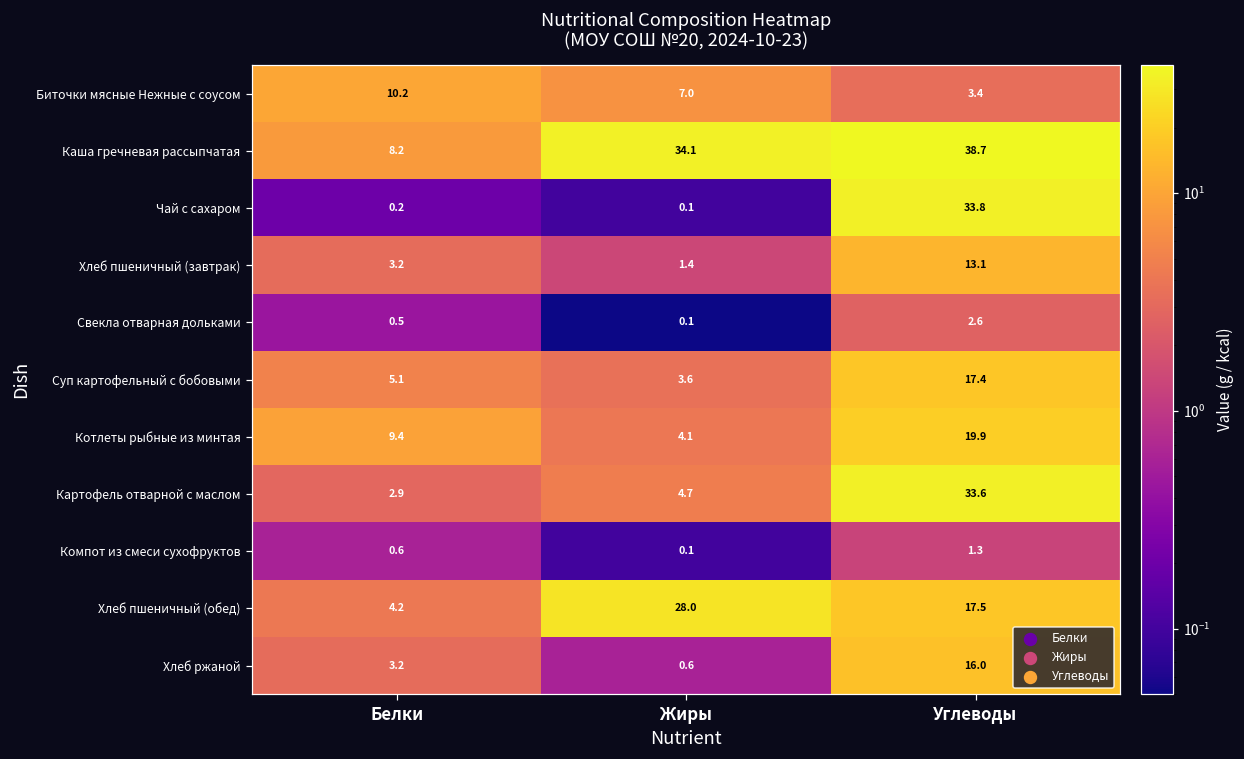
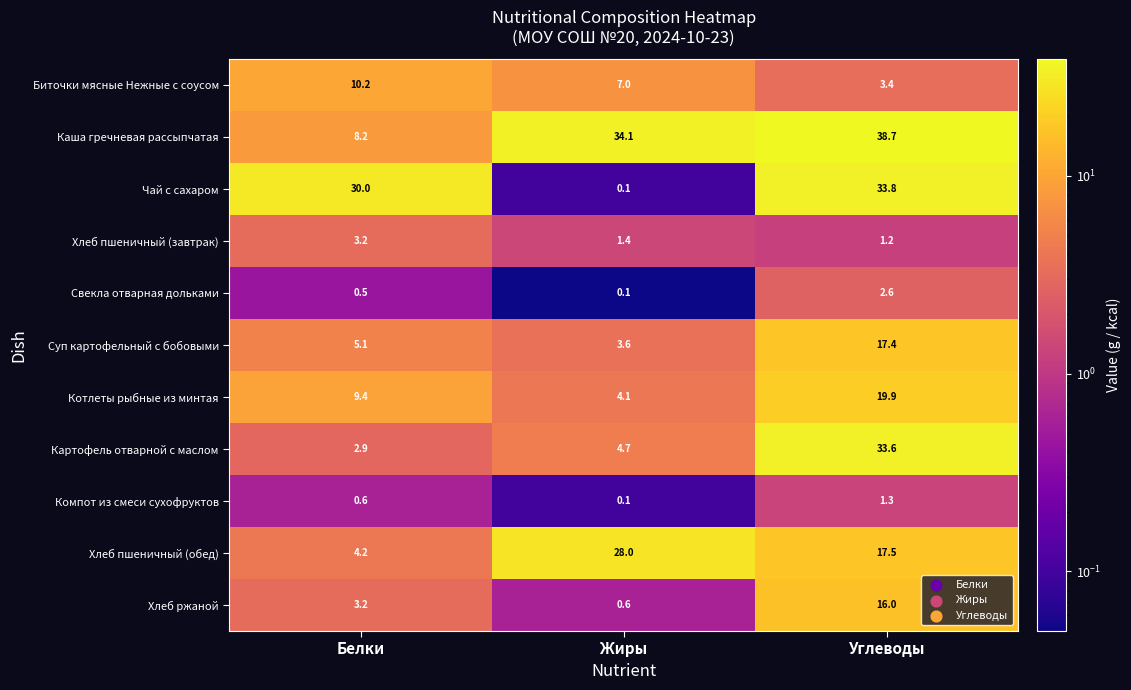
Чай с сахаром, Белки: 0.2 -> 30.0
Хлеб пшеничный (завтрак), Углеводы: 13.1 -> 1.2
